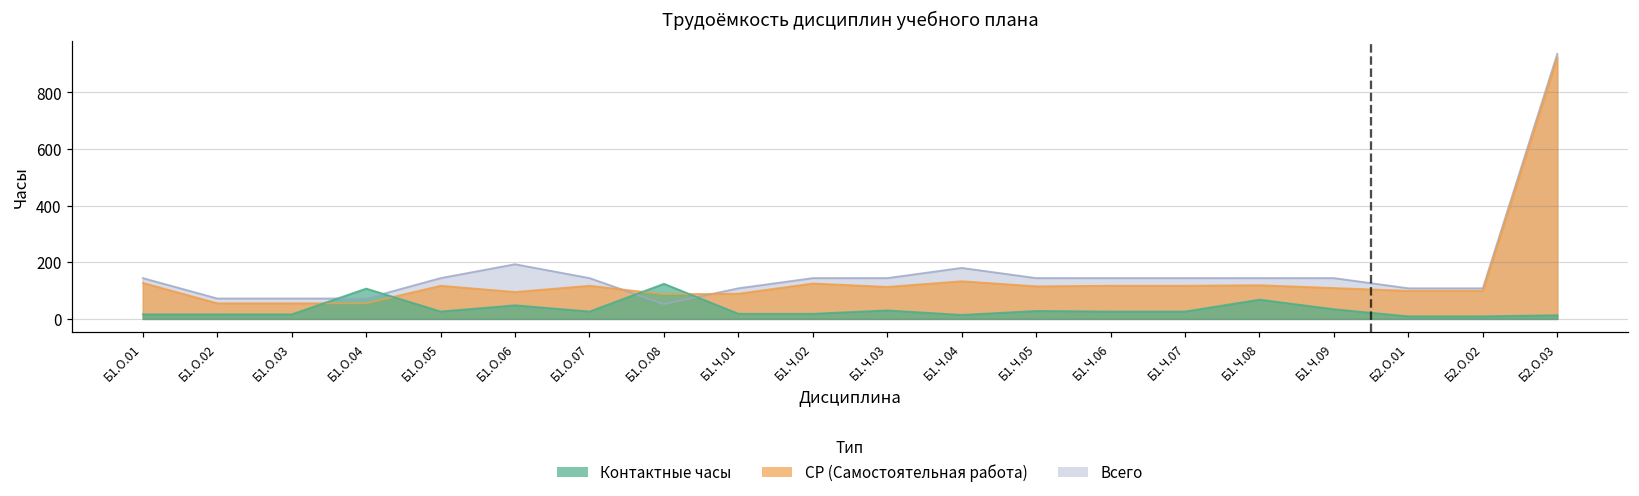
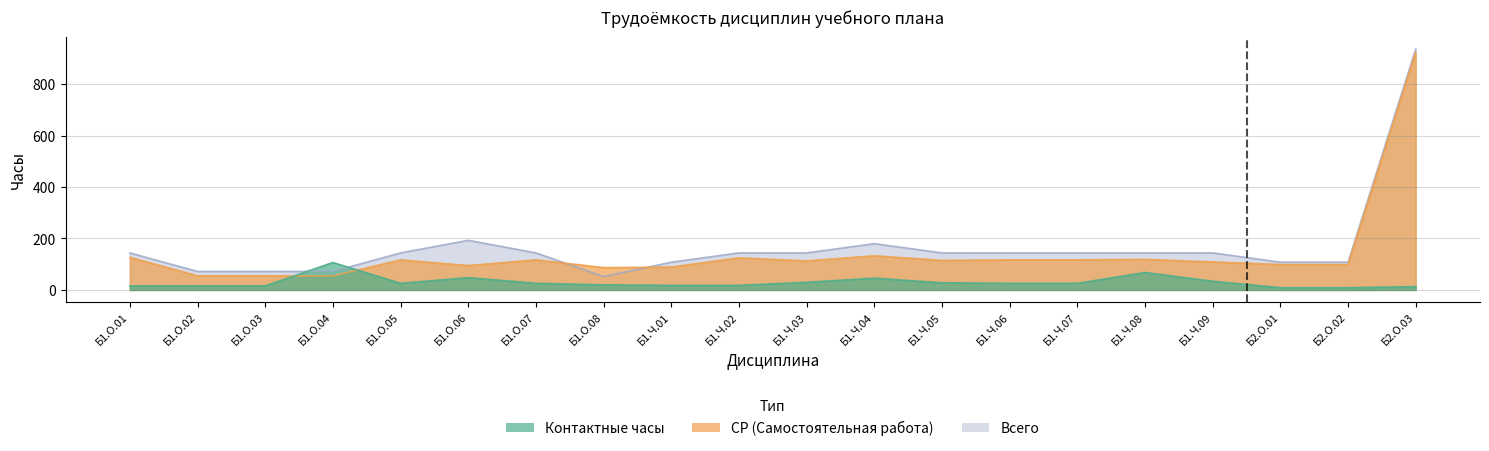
Контактные часы, Б1.О.08: 120 -> 20
Контактные часы, Б1.Ч.04: 10 -> 50
